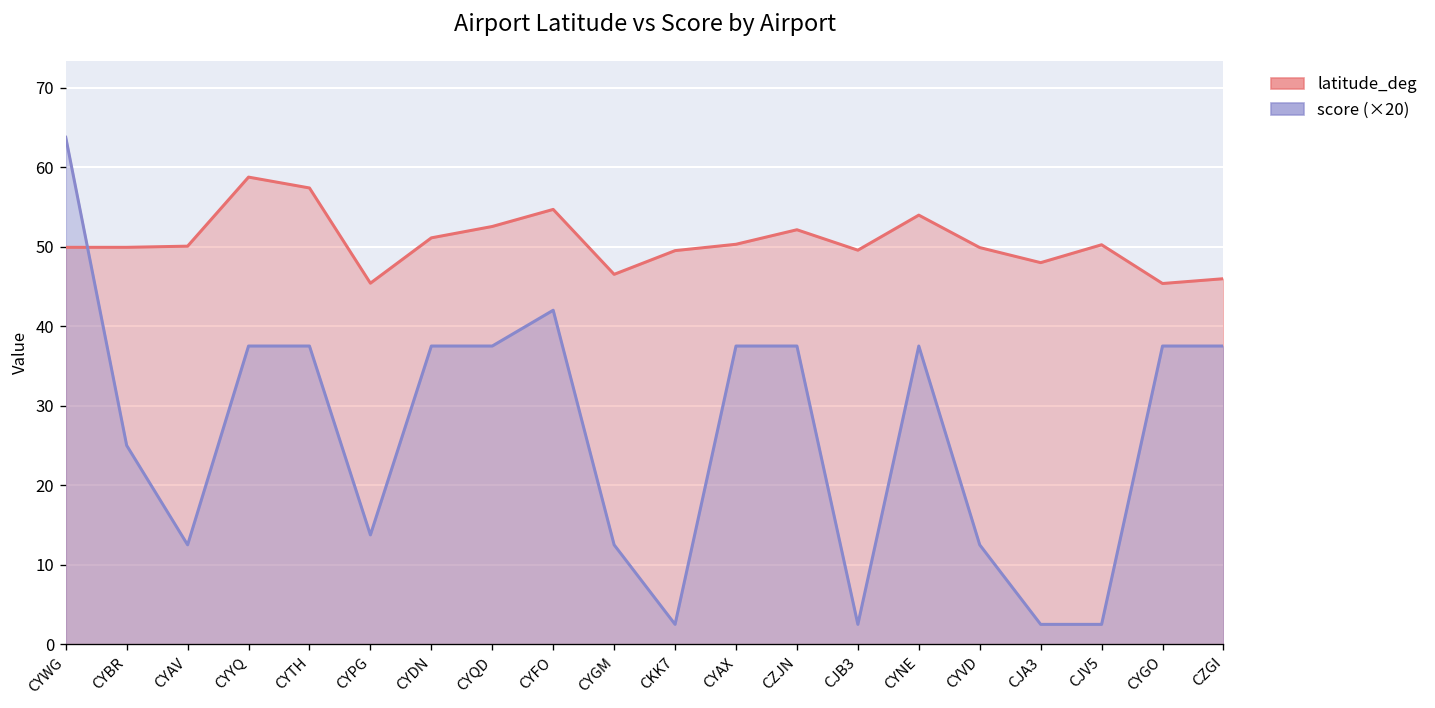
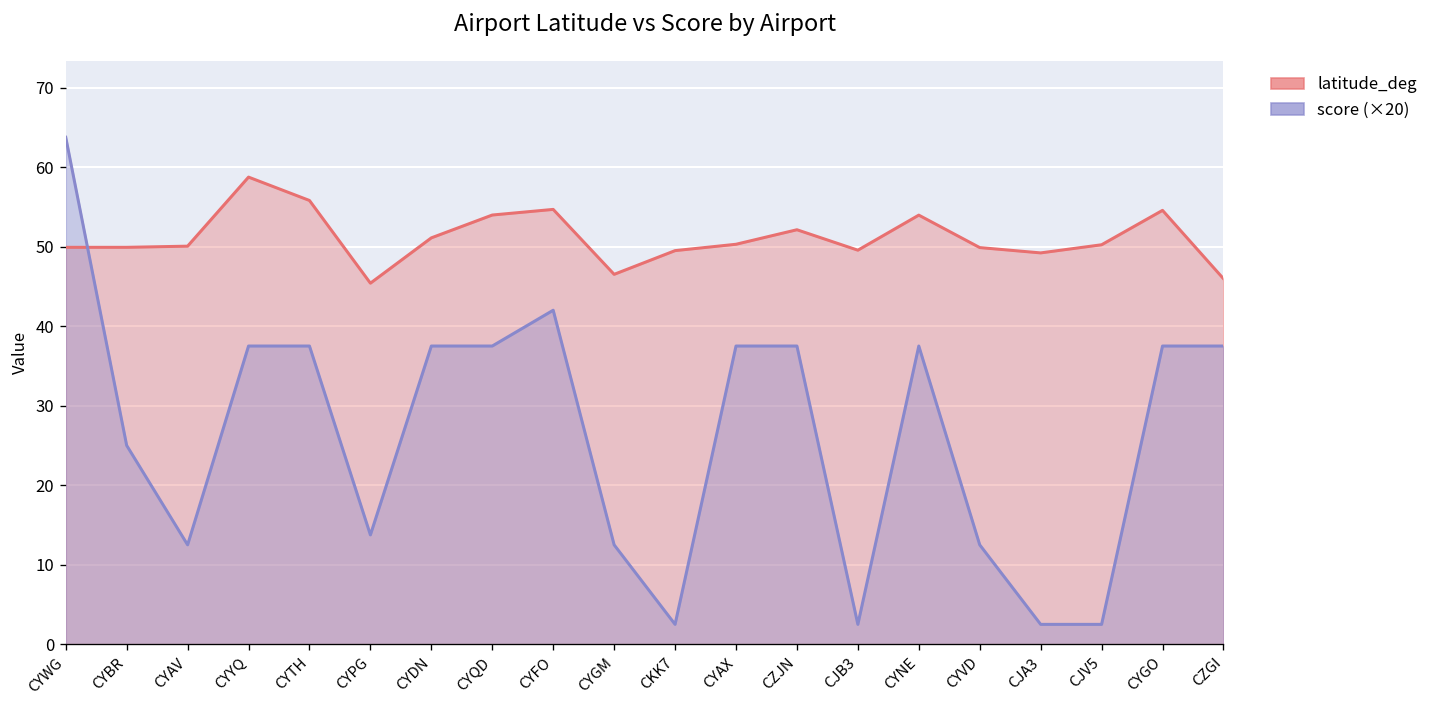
latitude_deg, CYTH: 57 -> 56
latitude_deg, CYQD: 53 -> 54
latitude_deg, CJA3: 48 -> 49
latitude_deg, CYGO: 45 -> 55
